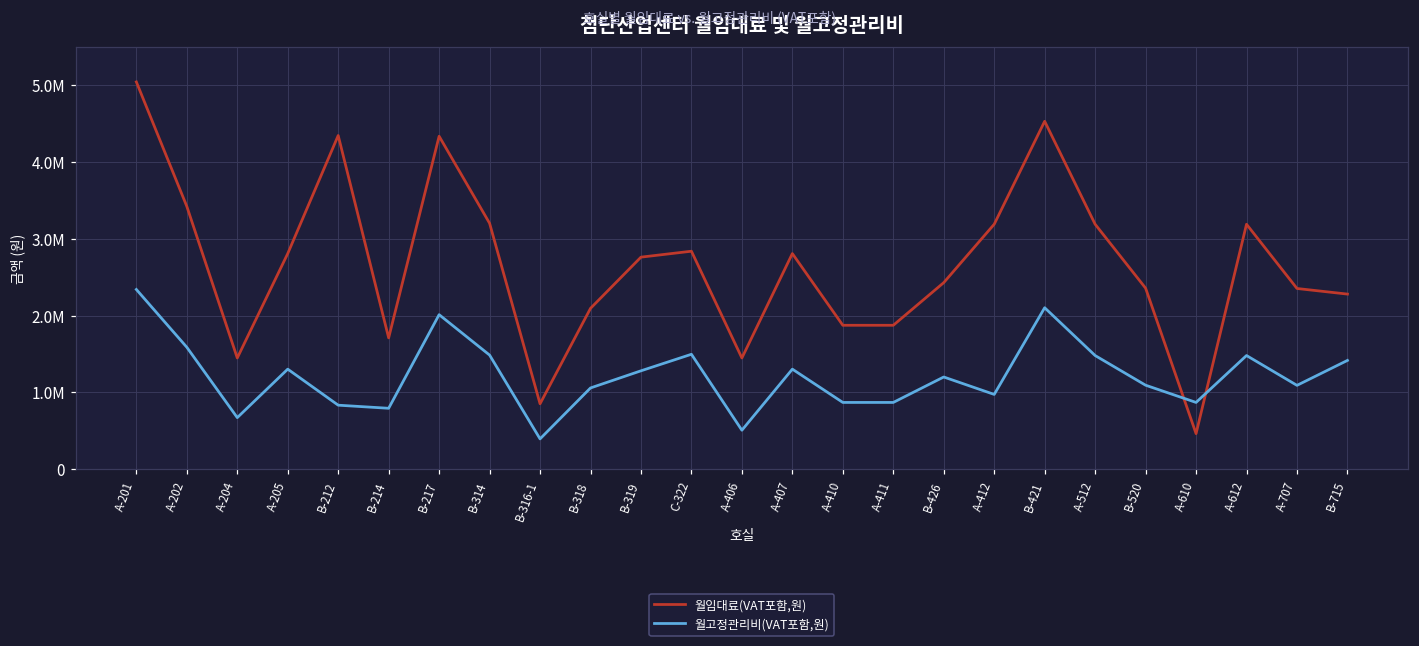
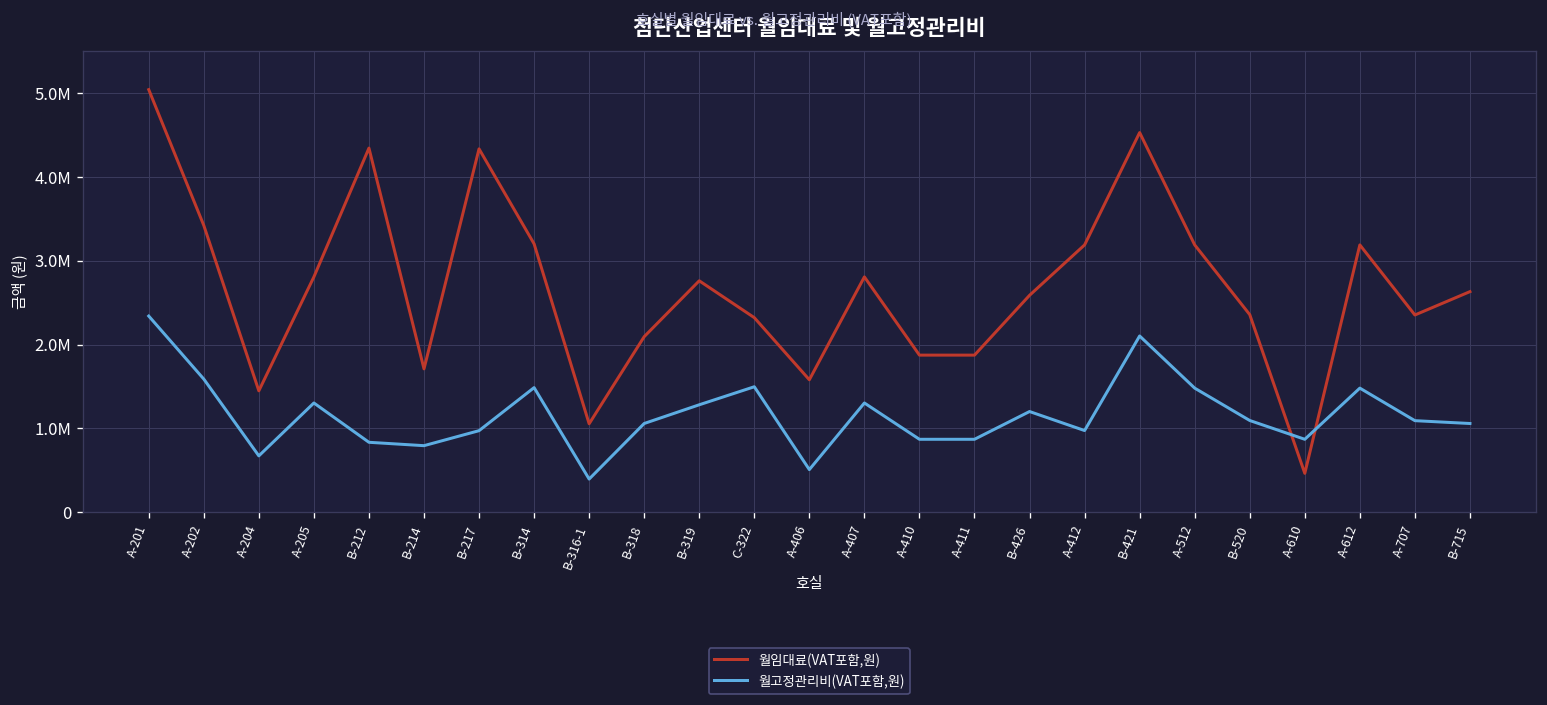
월고정관리비(VAT포함,원), B-217: 2000000 -> 1000000
월임대료(VAT포함,원), B-316-1: 900000 -> 1100000
월임대료(VAT포함,원), C-322: 2800000 -> 2300000
월임대료(VAT포함,원), A-406: 1400000 -> 1600000
월임대료(VAT포함,원), B-426: 2400000 -> 2600000
월임대료(VAT포함,원), B-715: 2300000 -> 2600000
월고정관리비(VAT포함,원), B-715: 1400000 -> 1100000
